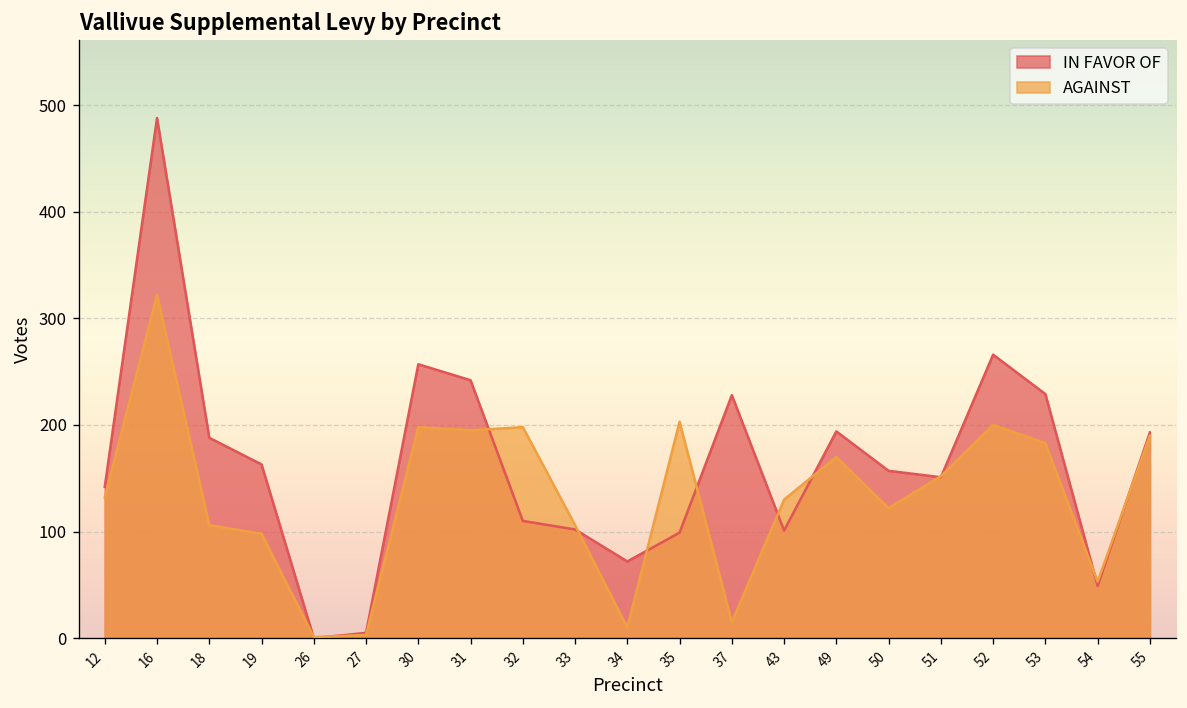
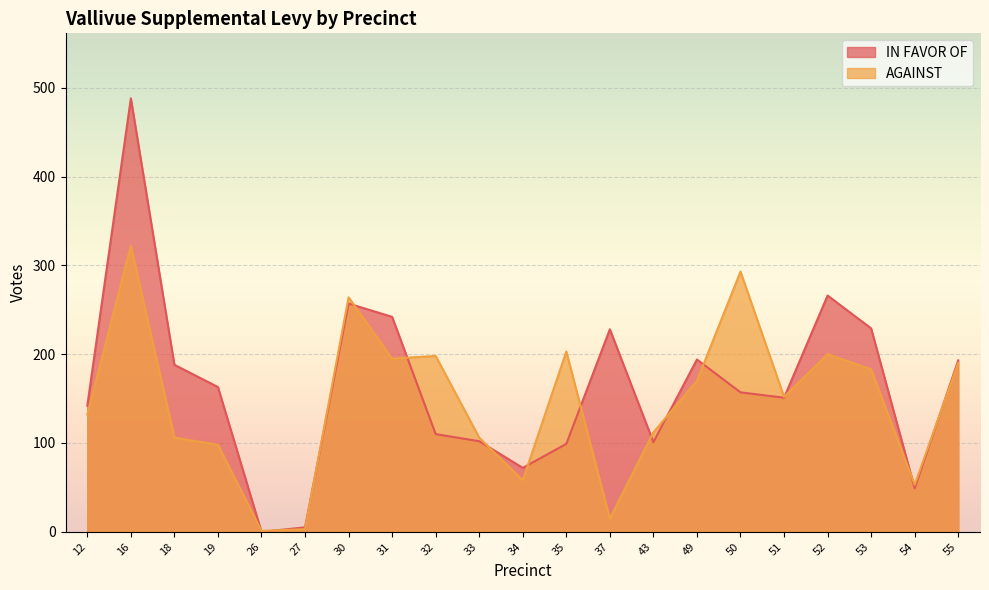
AGAINST, 30: 200 -> 260
AGAINST, 34: 10 -> 60
AGAINST, 43: 130 -> 110
AGAINST, 50: 120 -> 290
